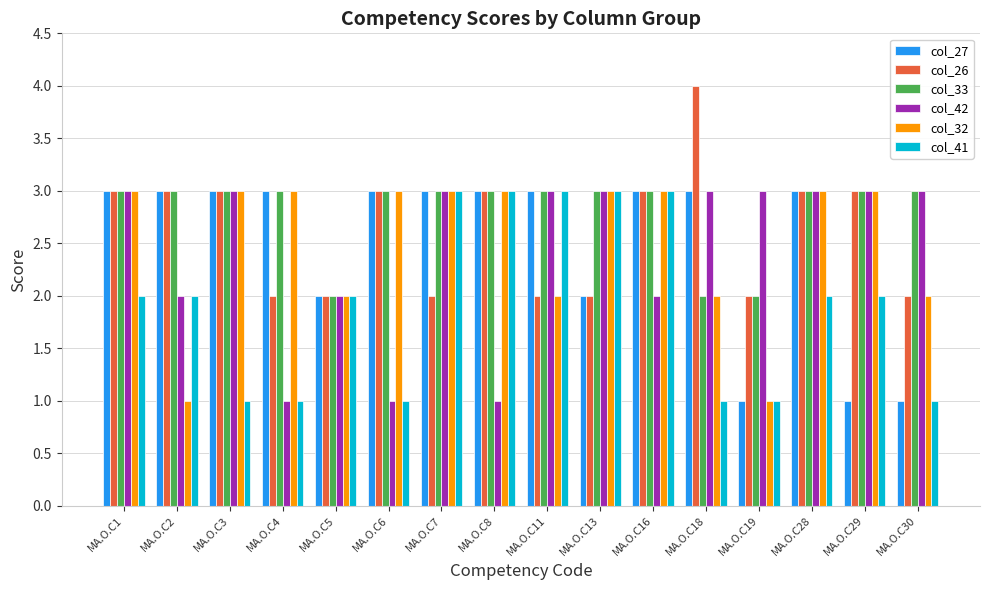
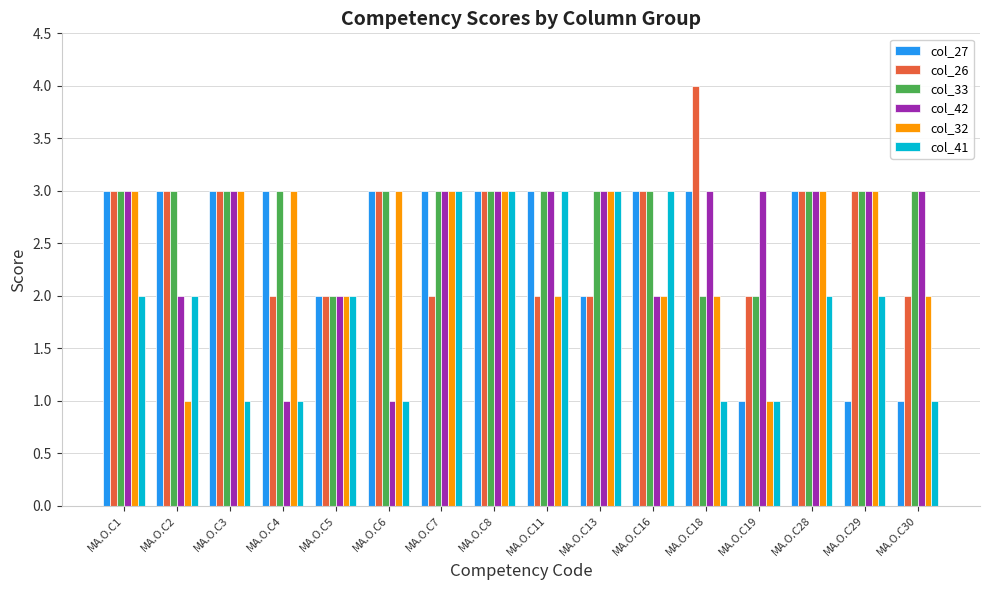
col_42, MA.O.C8: 1 -> 3
col_32, MA.O.C16: 3 -> 2
